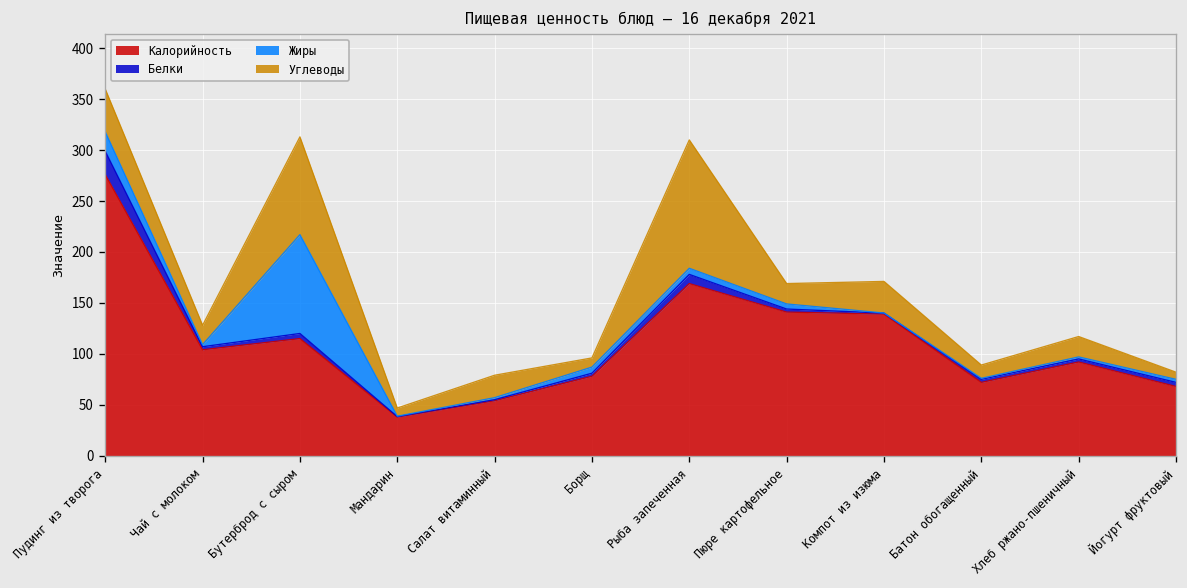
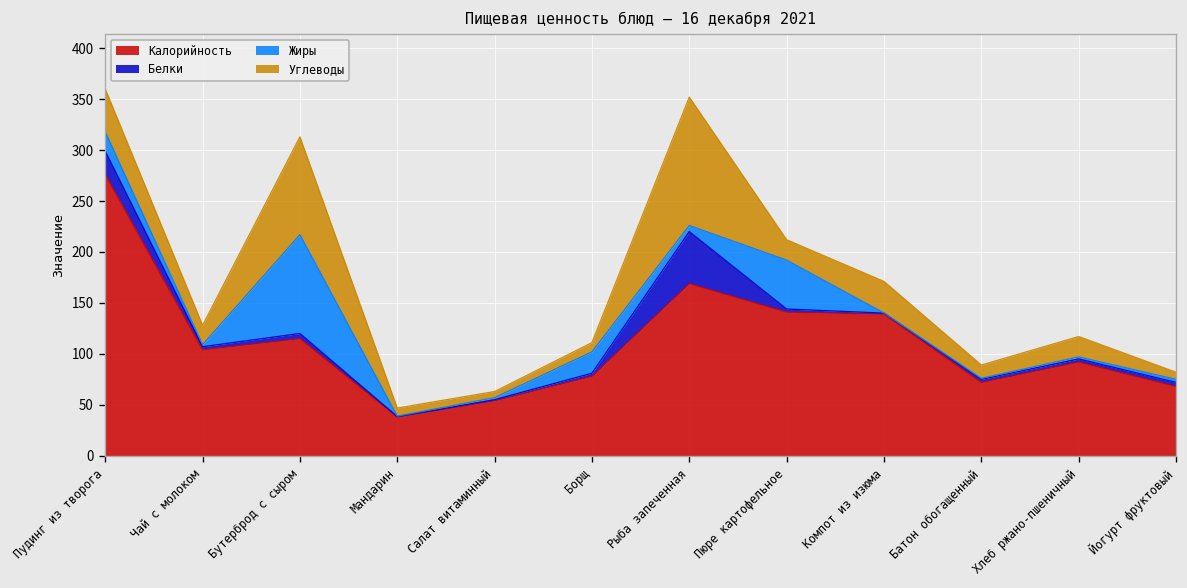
Углеводы, Салат витаминный: 20 -> 10
Жиры, Борщ: 10 -> 20
Белки, Рыба запеченная: 10 -> 50
Жиры, Пюре картофельное: 10 -> 50
